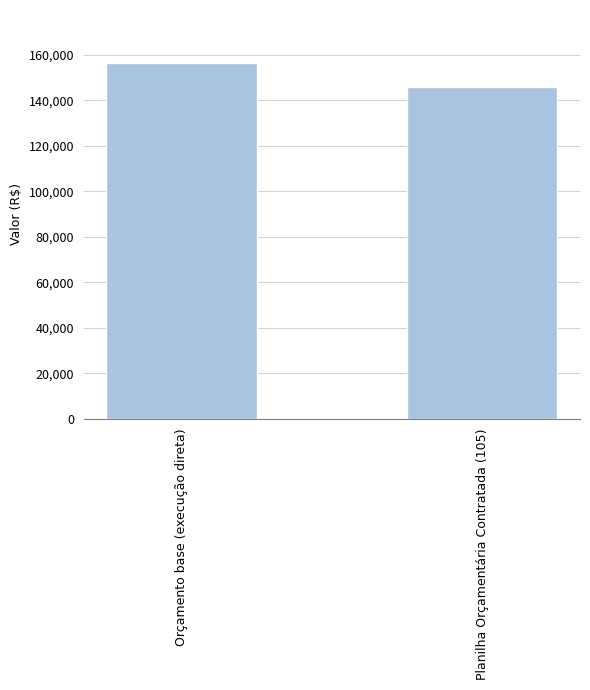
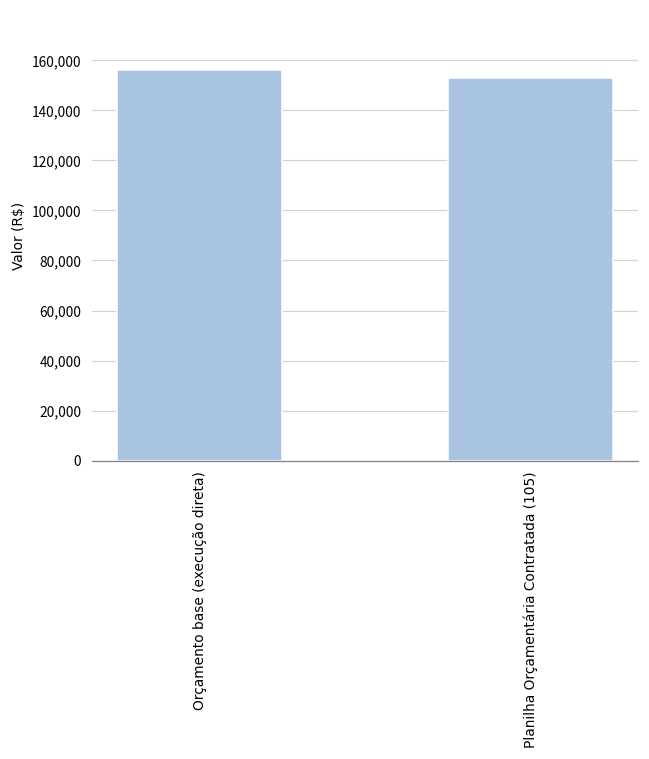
Planilha Orçamentária Contratada (105): 146,000 -> 153,000
